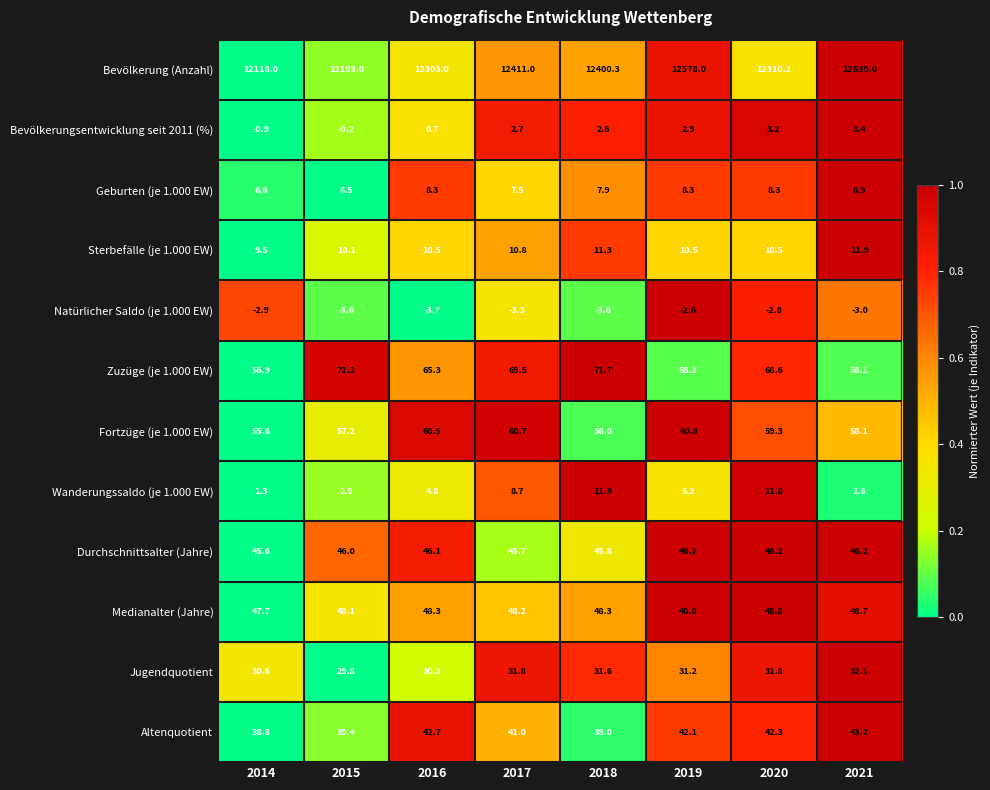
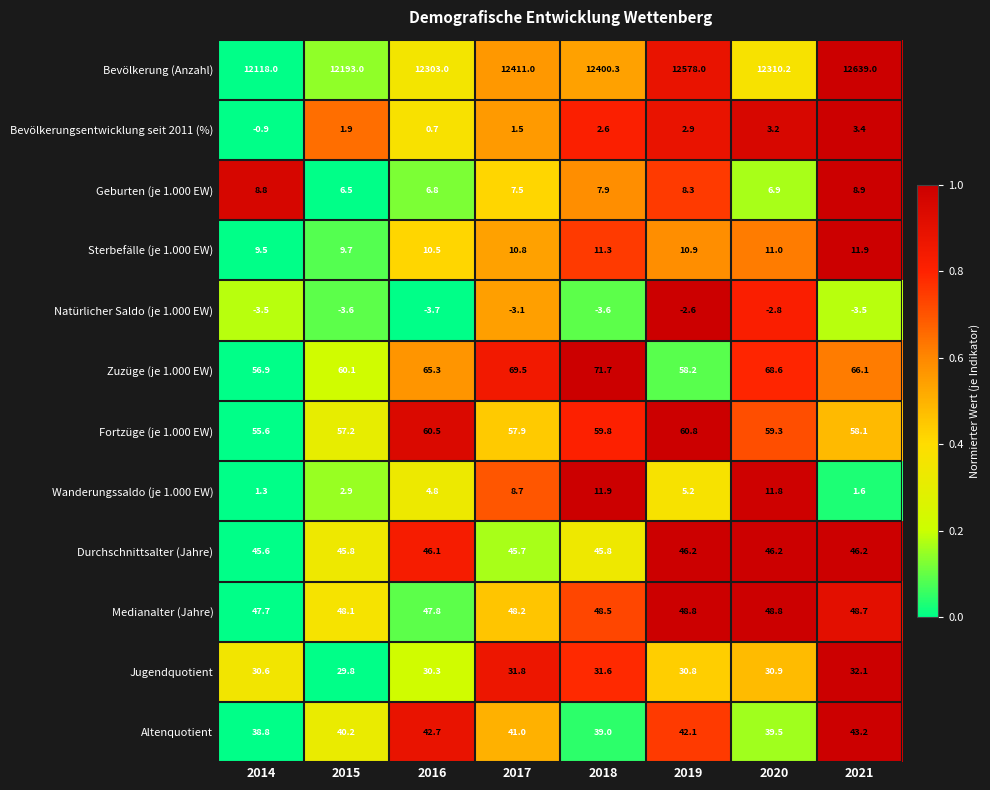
Bevölkerungsentwicklung seit 2011 (%), 2015: -0.2 -> 1.9
Bevölkerungsentwicklung seit 2011 (%), 2017: 2.7 -> 1.5
Geburten (je 1.000 EW), 2014: 6.6 -> 8.8
Geburten (je 1.000 EW), 2016: 8.3 -> 6.8
Geburten (je 1.000 EW), 2020: 8.3 -> 6.9
Sterbefälle (je 1.000 EW), 2015: 10.1 -> 9.7
Sterbefälle (je 1.000 EW), 2019: 10.5 -> 10.9
Sterbefälle (je 1.000 EW), 2020: 10.5 -> 11.0
Natürlicher Saldo (je 1.000 EW), 2014: -2.9 -> -3.5
Natürlicher Saldo (je 1.000 EW), 2017: -3.3 -> -3.1
Natürlicher Saldo (je 1.000 EW), 2021: -3.0 -> -3.5
Zuzüge (je 1.000 EW), 2015: 71.2 -> 60.1
Zuzüge (je 1.000 EW), 2021: 58.1 -> 66.1
Fortzüge (je 1.000 EW), 2017: 60.7 -> 57.9
Fortzüge (je 1.000 EW), 2018: 56.0 -> 59.8
Durchschnittsalter (Jahre), 2015: 46.0 -> 45.8
Medianalter (Jahre), 2016: 48.3 -> 47.8
Medianalter (Jahre), 2018: 48.3 -> 48.5
Jugendquotient, 2019: 31.2 -> 30.8
Jugendquotient, 2020: 31.8 -> 30.9
Altenquotient, 2015: 39.4 -> 40.2
Altenquotient, 2020: 42.3 -> 39.5
